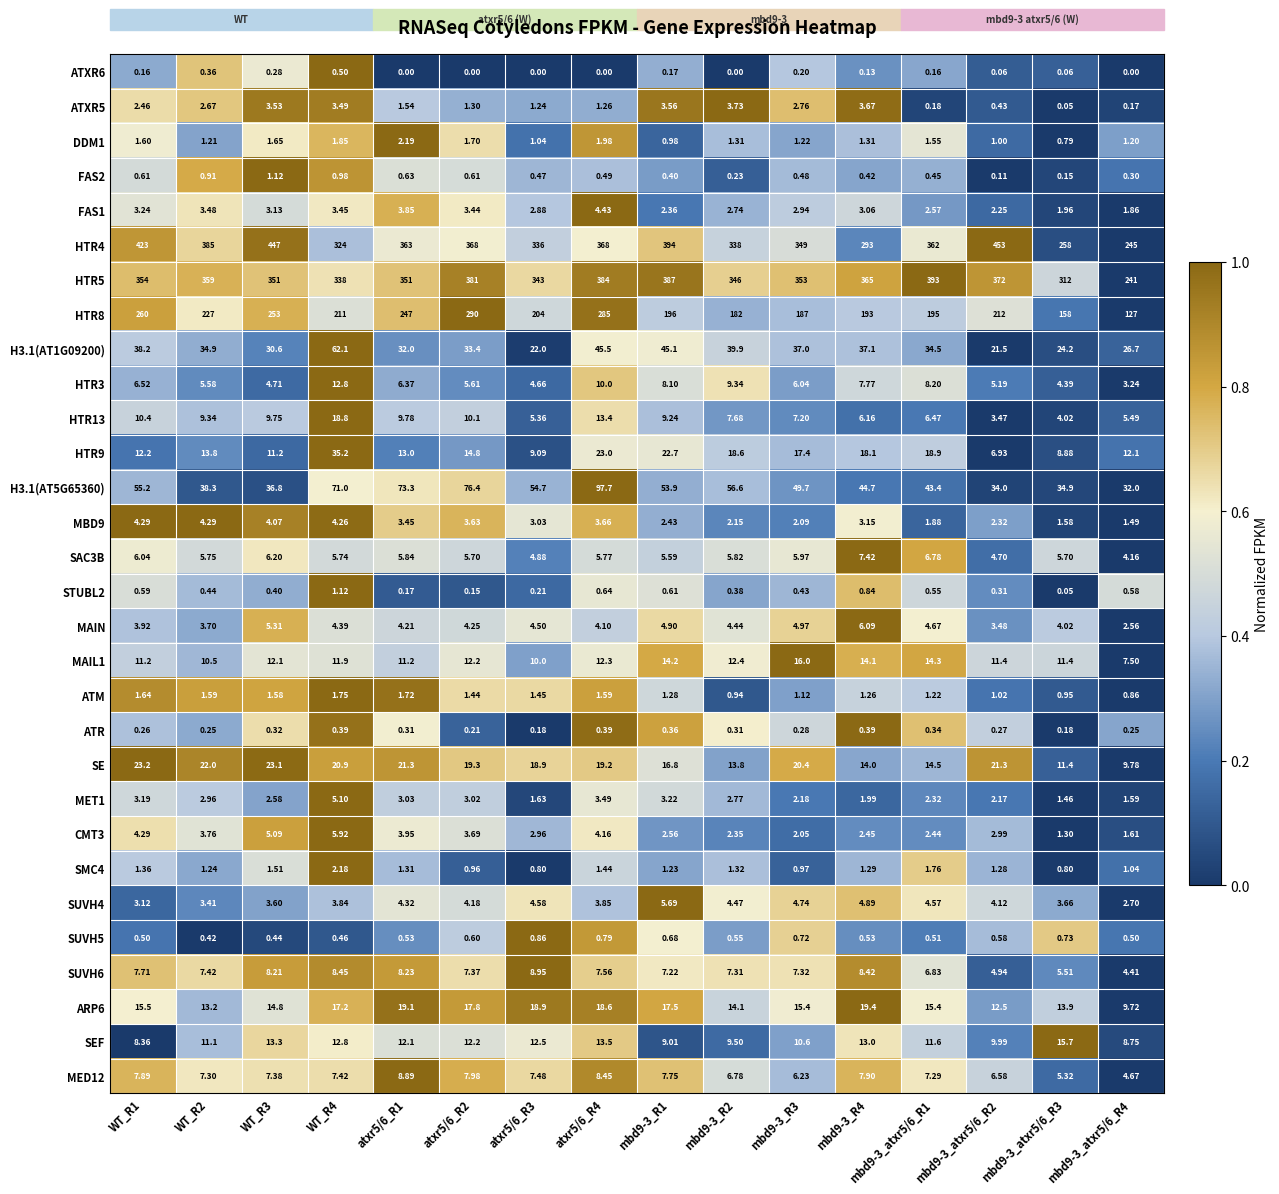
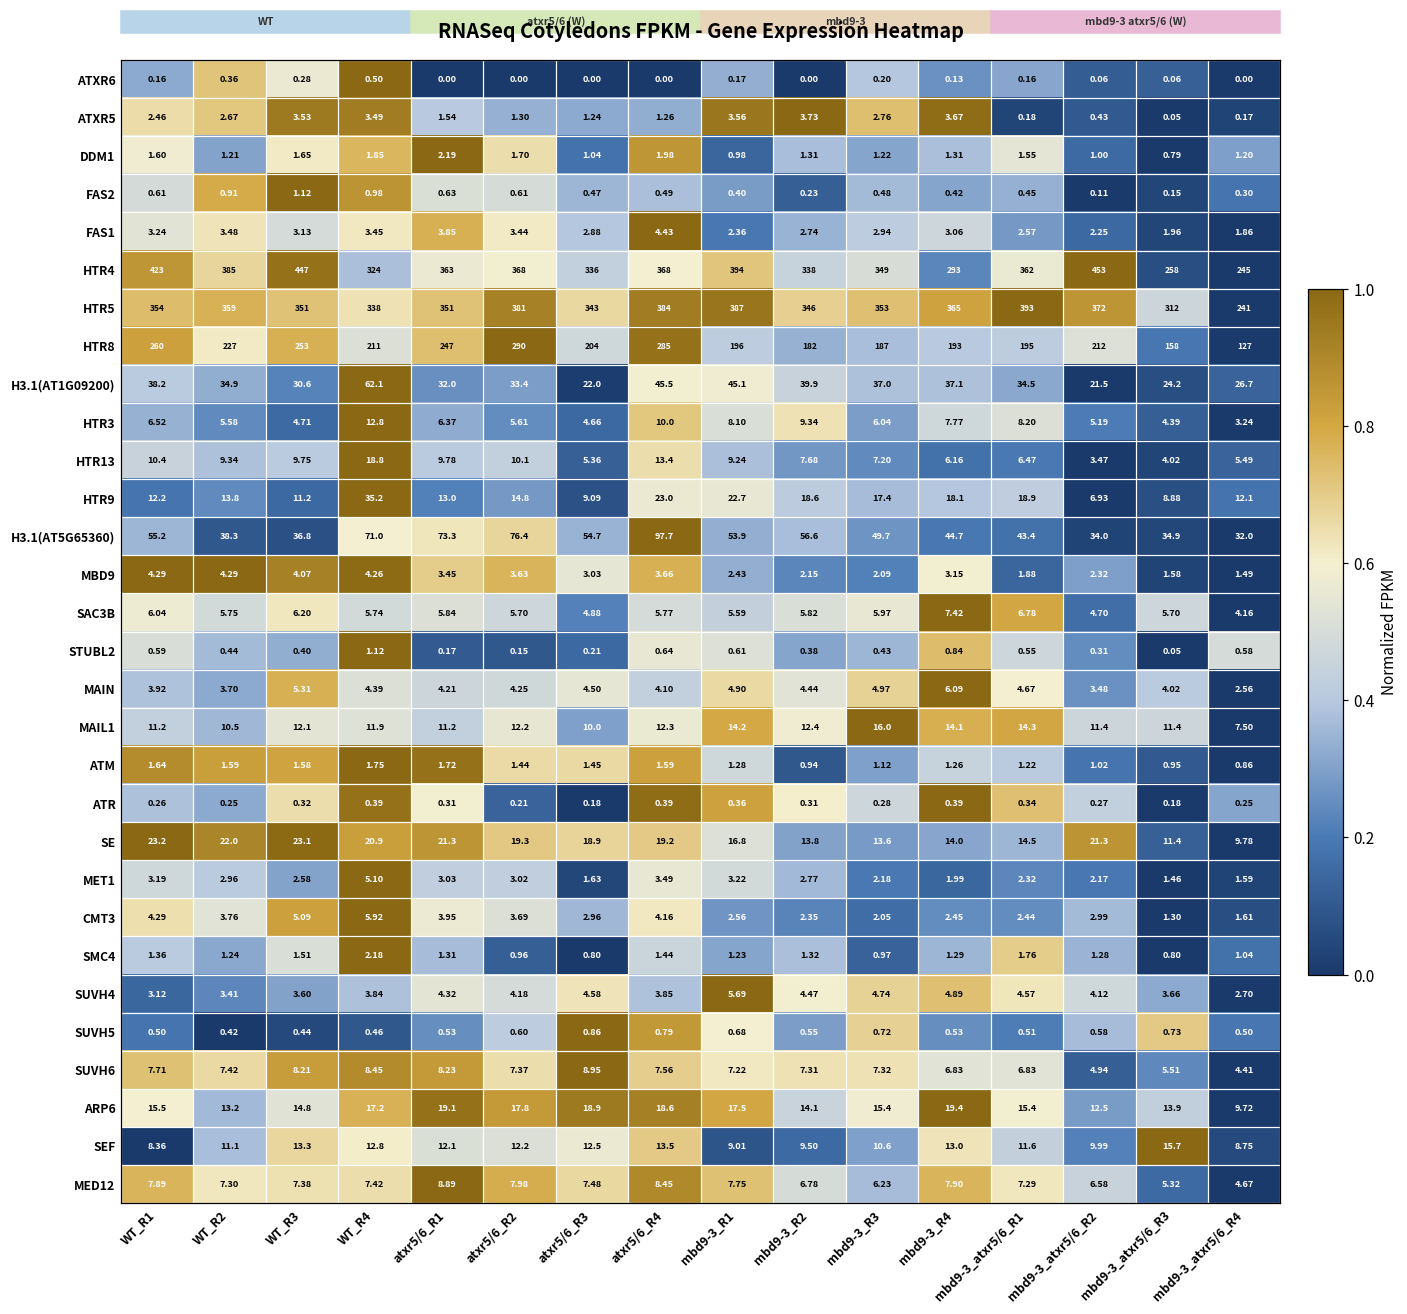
SE, mbd9-3_R3: 20.4 -> 13.6
SUVH6, mbd9-3_R4: 8.42 -> 6.83
